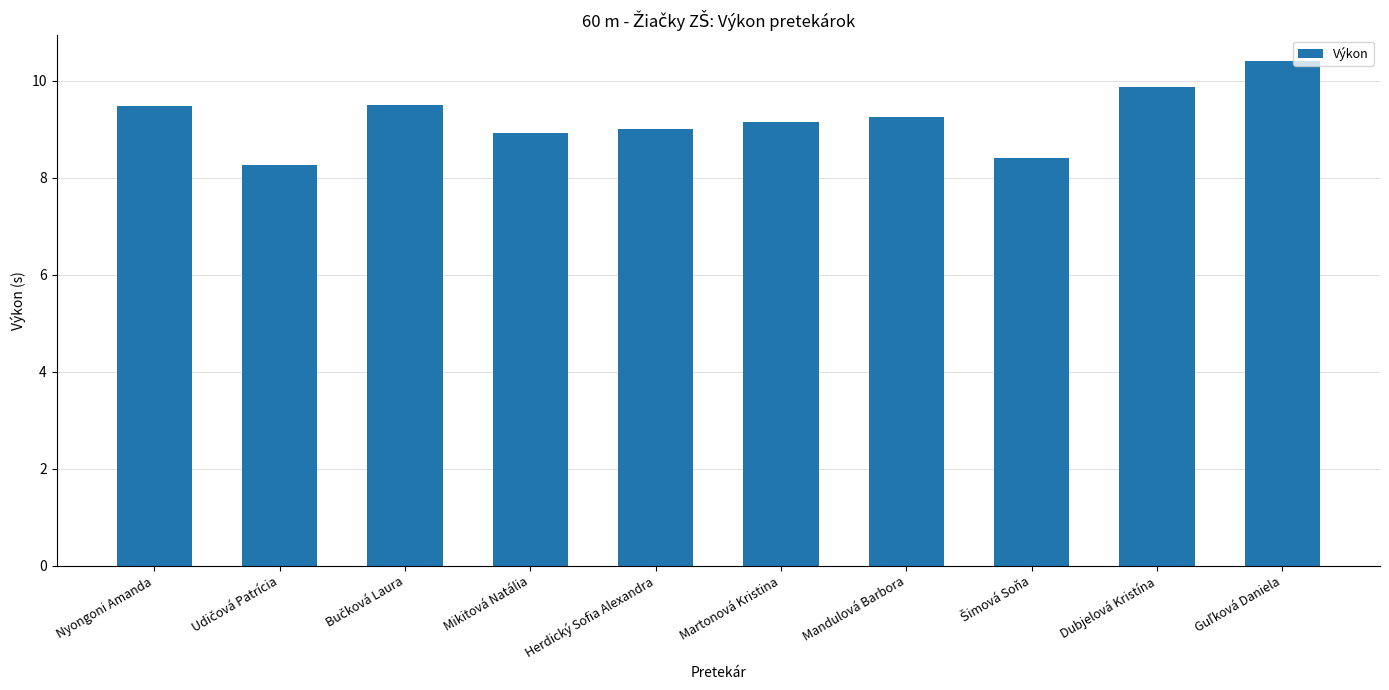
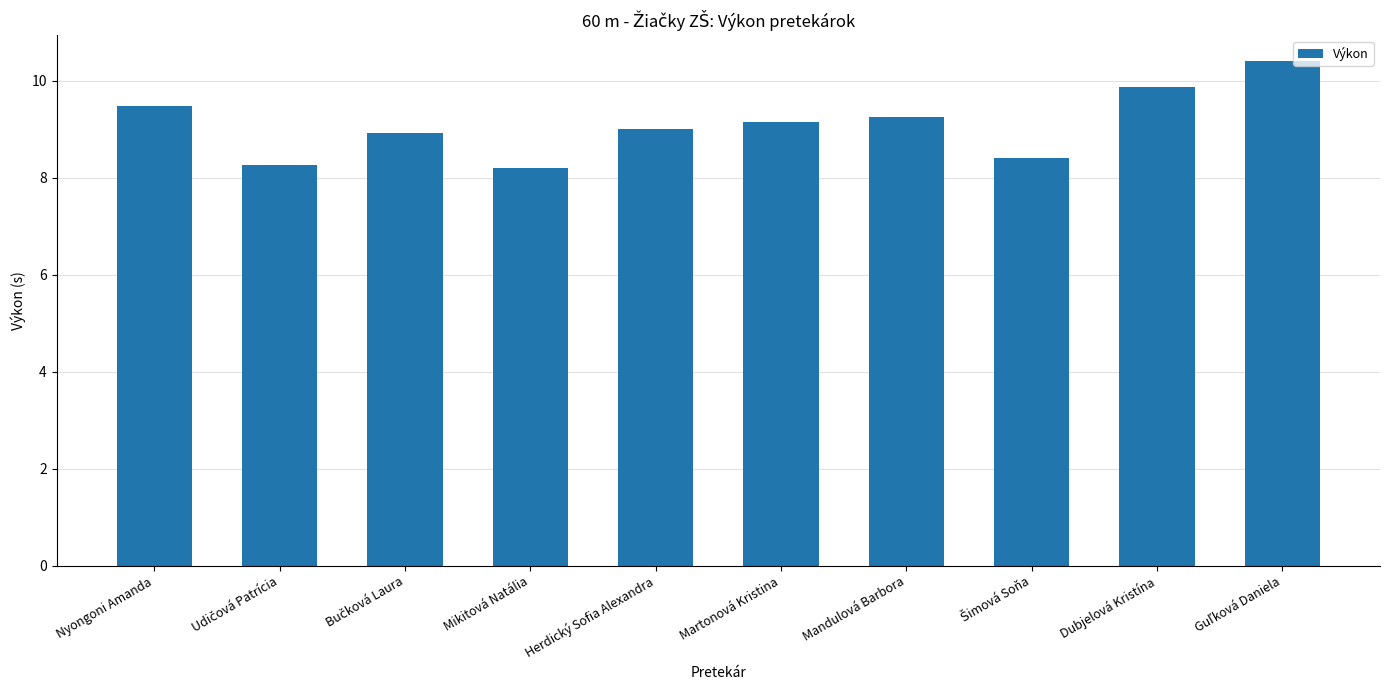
Bučková Laura: 9.5 -> 8.9
Mikitová Natália: 8.9 -> 8.2
